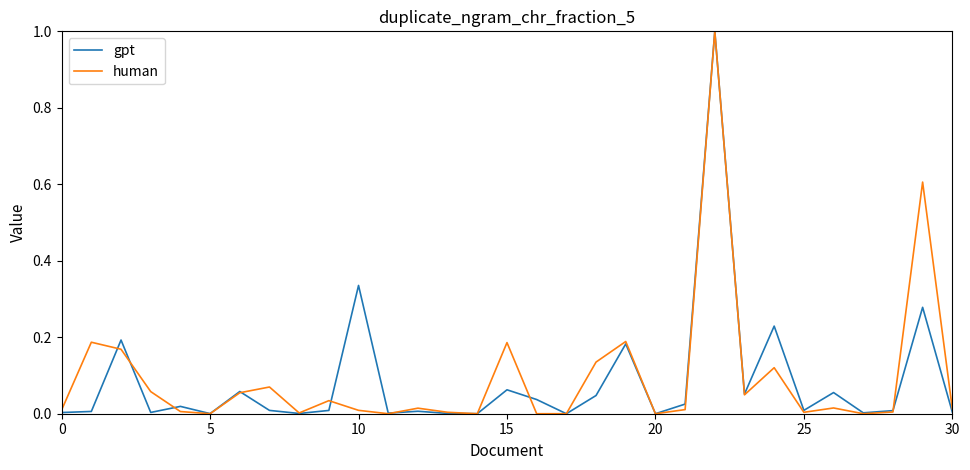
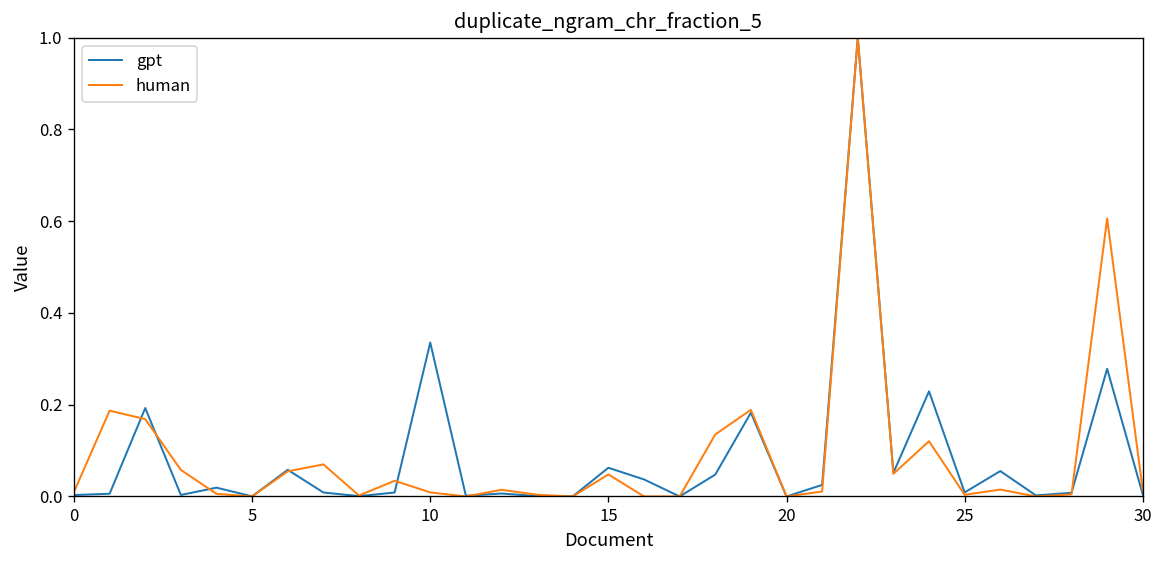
human, 15: 0.19 -> 0.05
